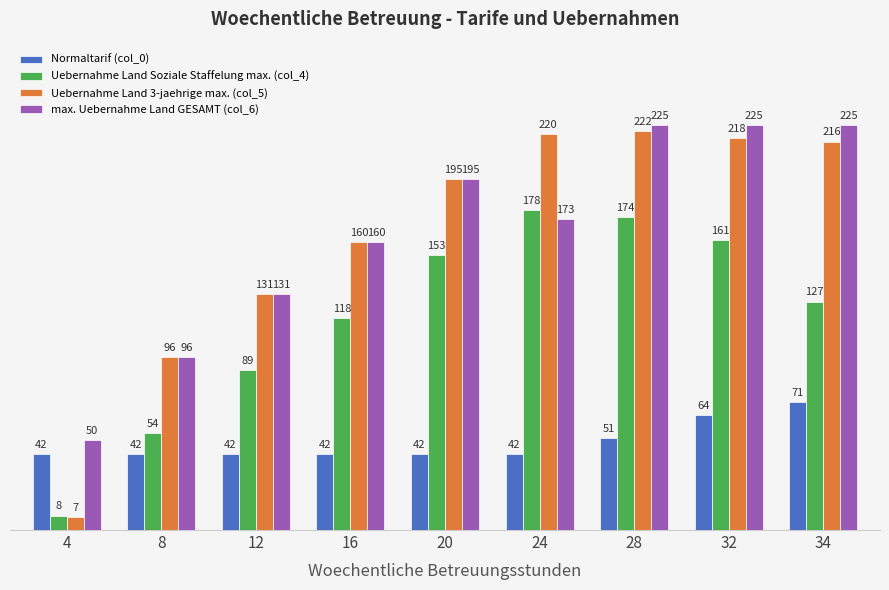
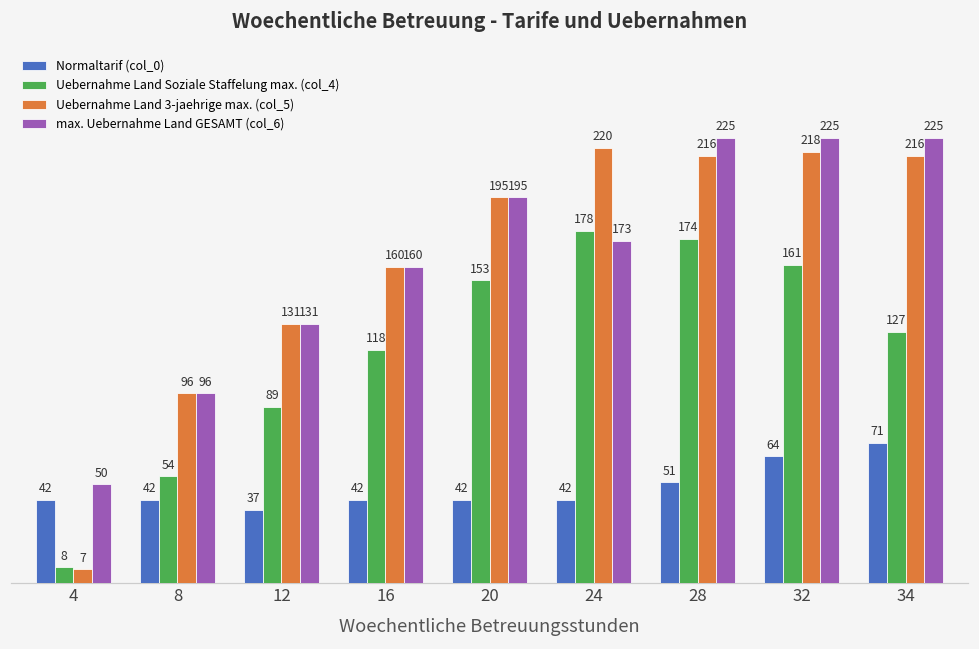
Normaltarif (col_0), 12: 42 -> 37
Uebernahme Land 3-jaehrige max. (col_5), 28: 222 -> 216
